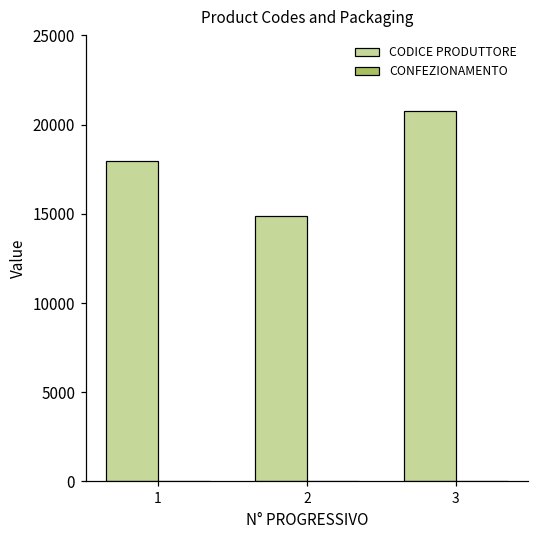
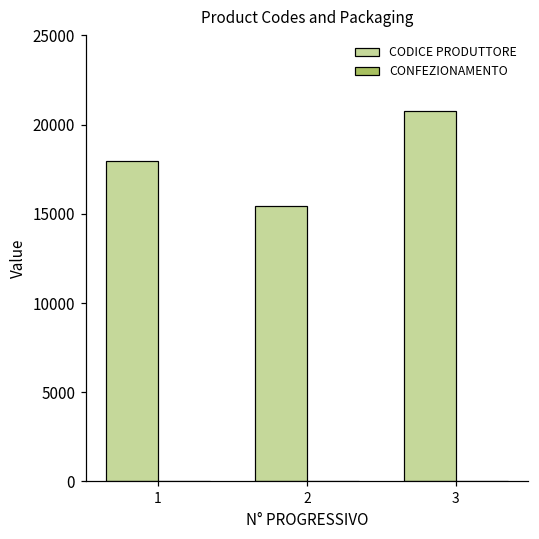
CODICE PRODUTTORE, 2: 14900 -> 15400
